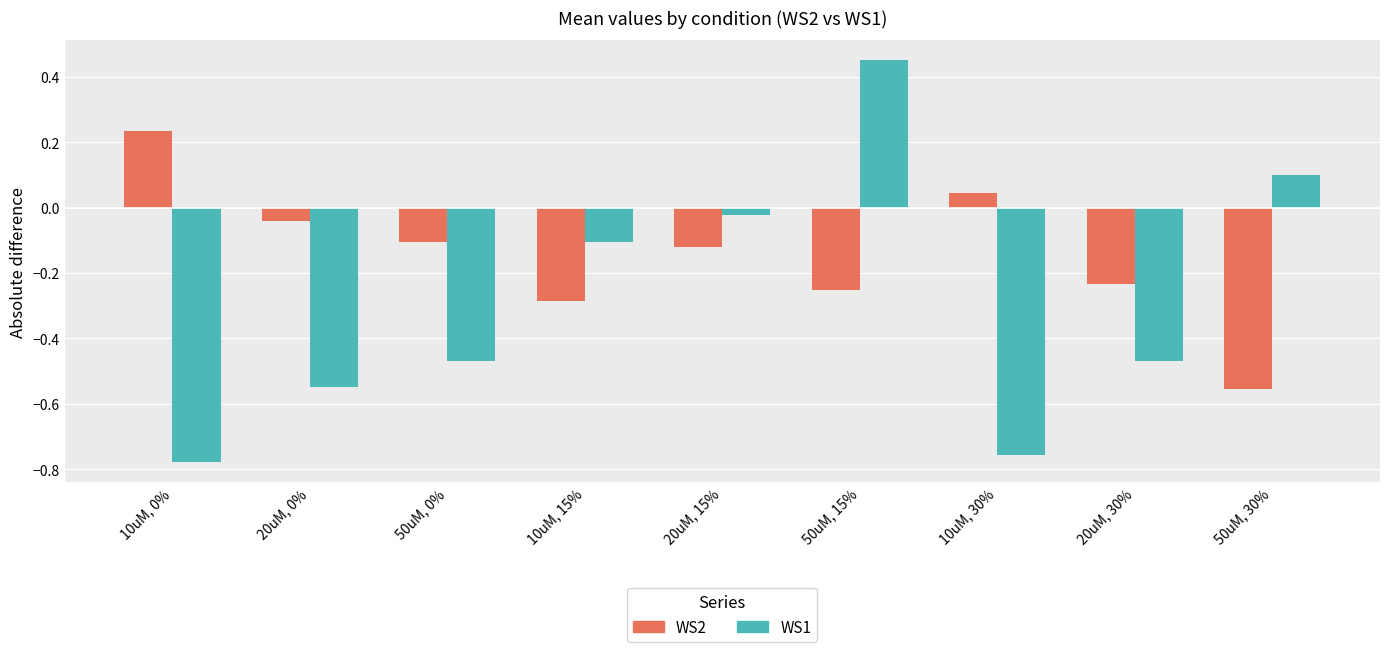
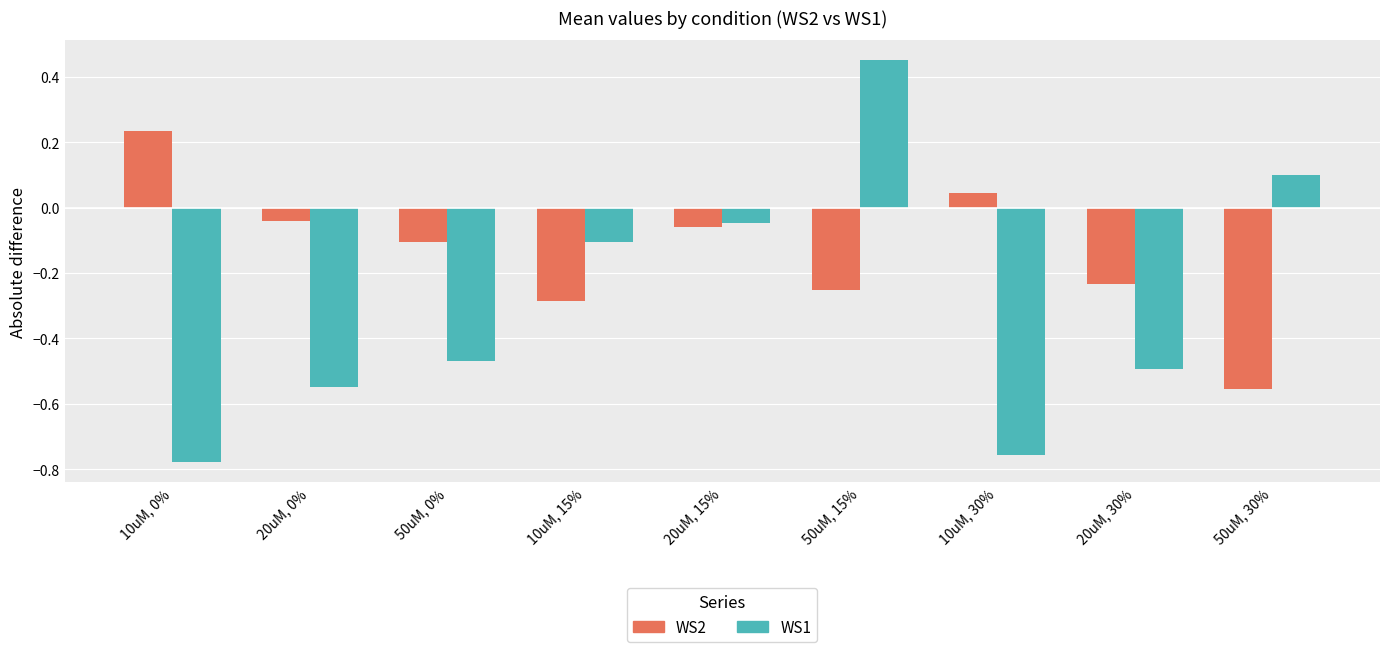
WS2, 20uM, 15%: -0.12 -> -0.06
WS1, 20uM, 15%: -0.02 -> -0.05
WS1, 20uM, 30%: -0.47 -> -0.49
